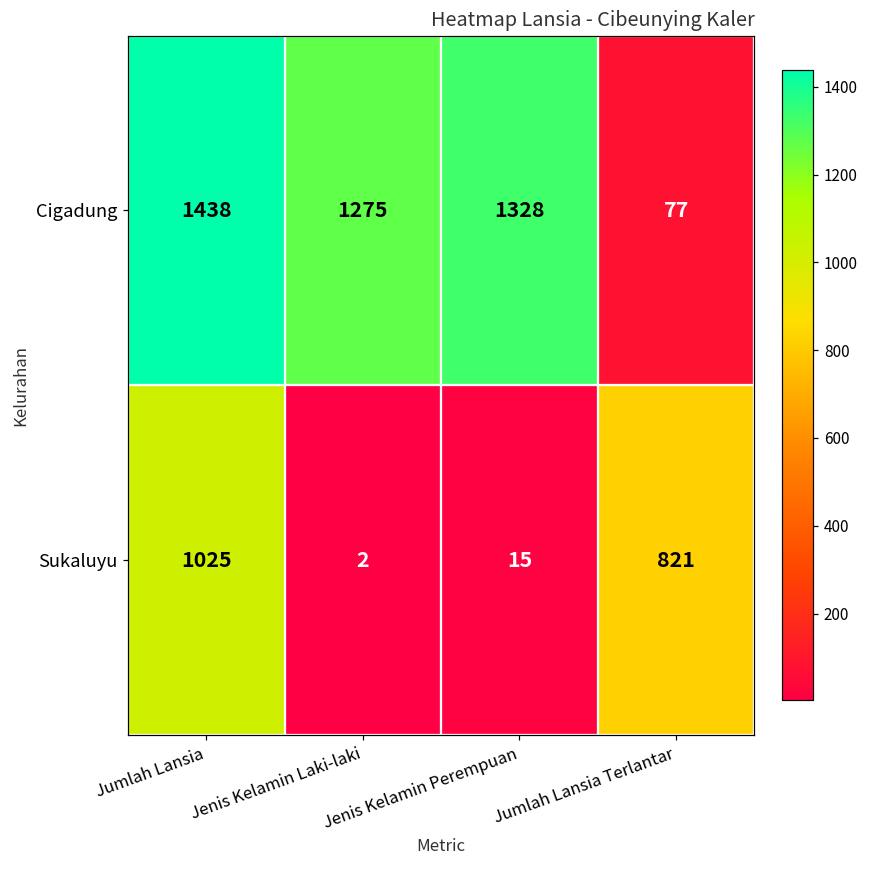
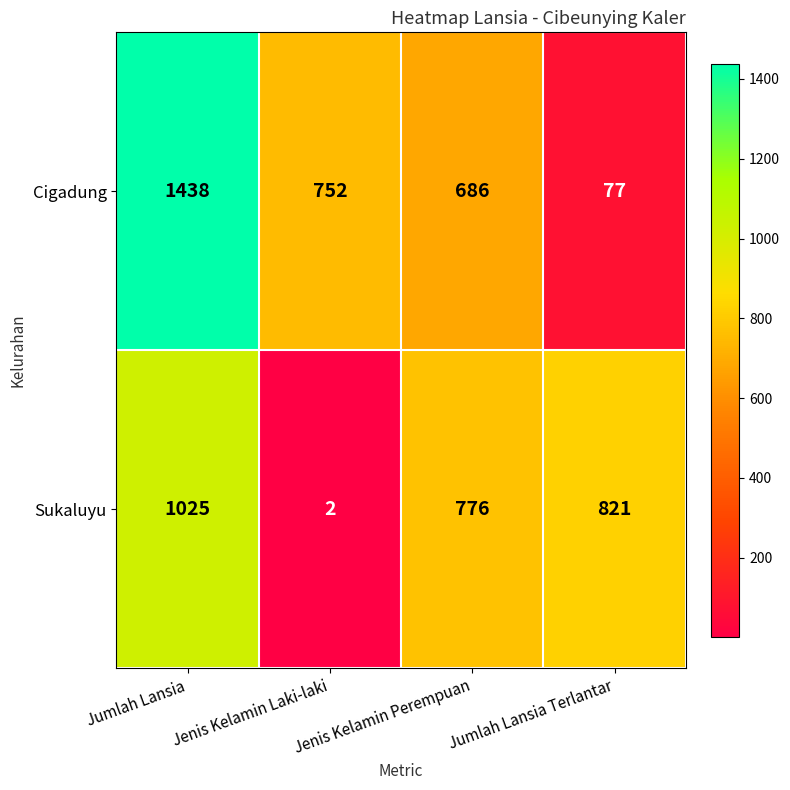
Cigadung, Jenis Kelamin Laki-laki: 1275 -> 752
Cigadung, Jenis Kelamin Perempuan: 1328 -> 686
Sukaluyu, Jenis Kelamin Perempuan: 15 -> 776
